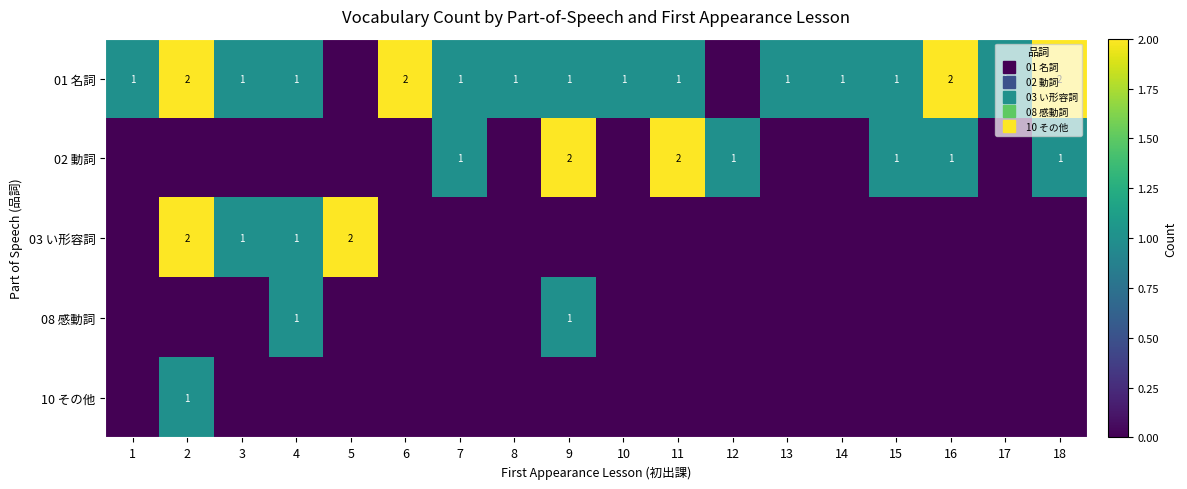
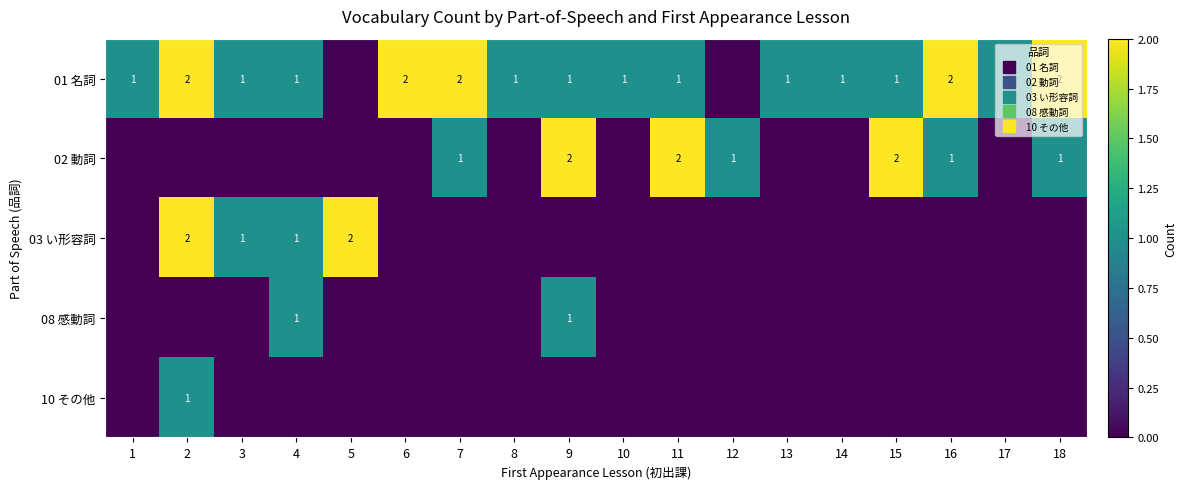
01 名詞, 7: 1 -> 2
02 動詞, 15: 1 -> 2
